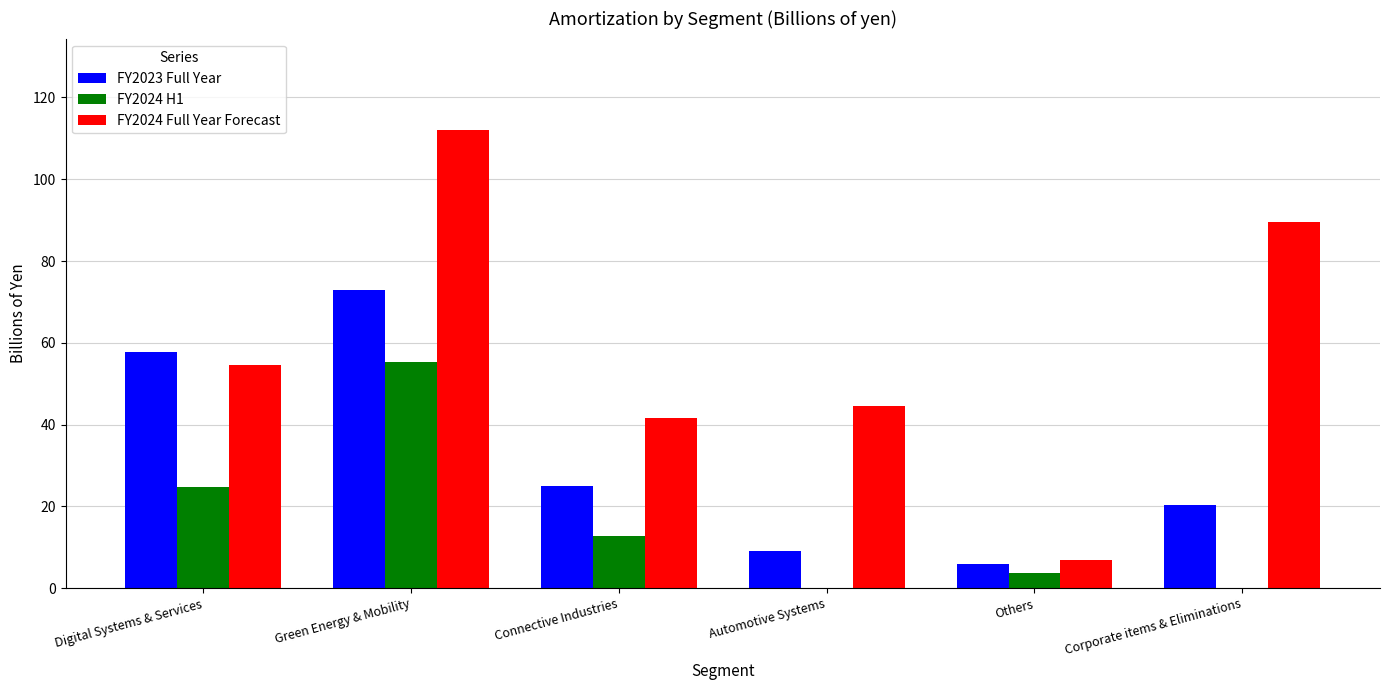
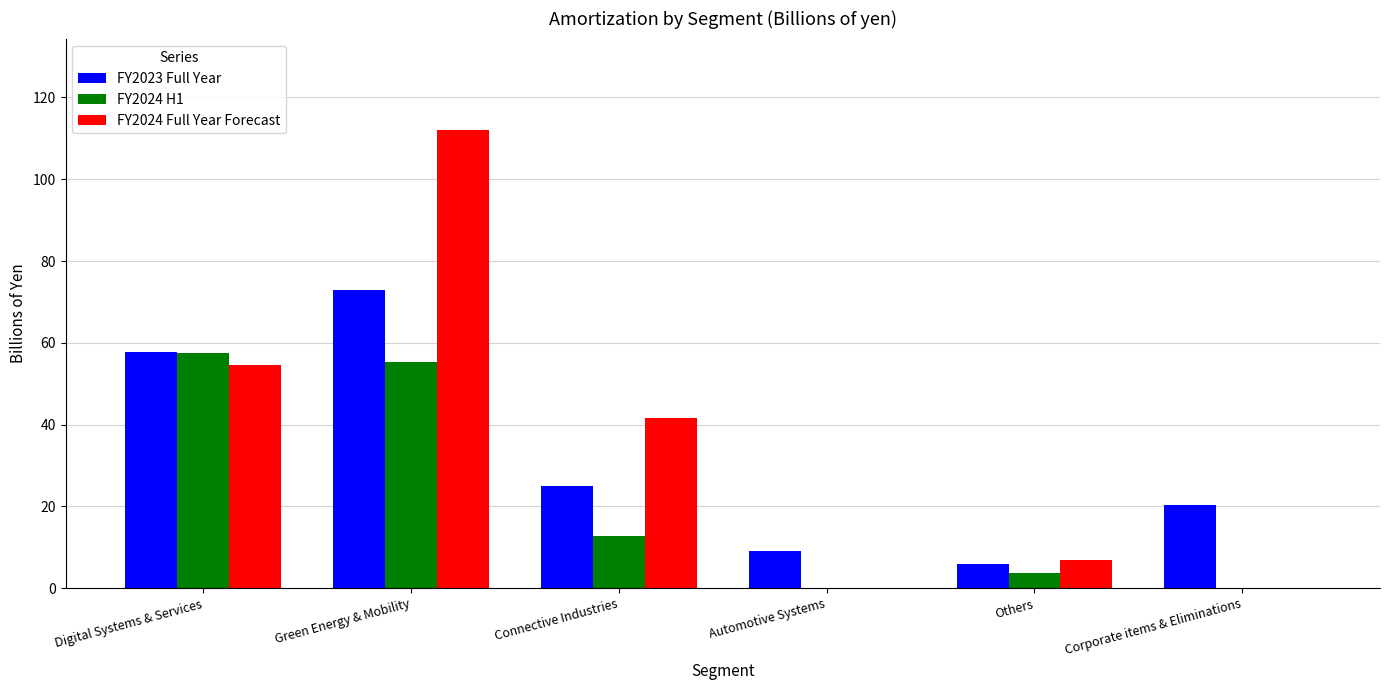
FY2024 H1, Digital Systems & Services: 25 -> 58
FY2024 Full Year Forecast, Automotive Systems: 45 -> 0
FY2024 Full Year Forecast, Corporate items & Eliminations: 90 -> 0
